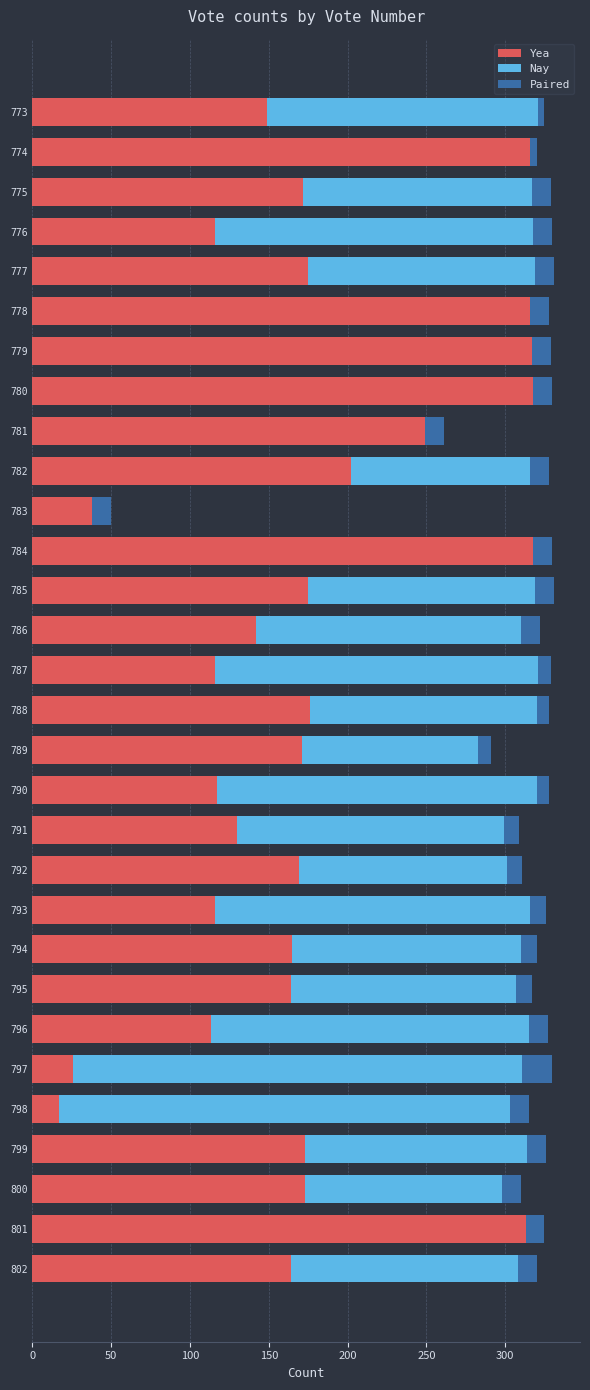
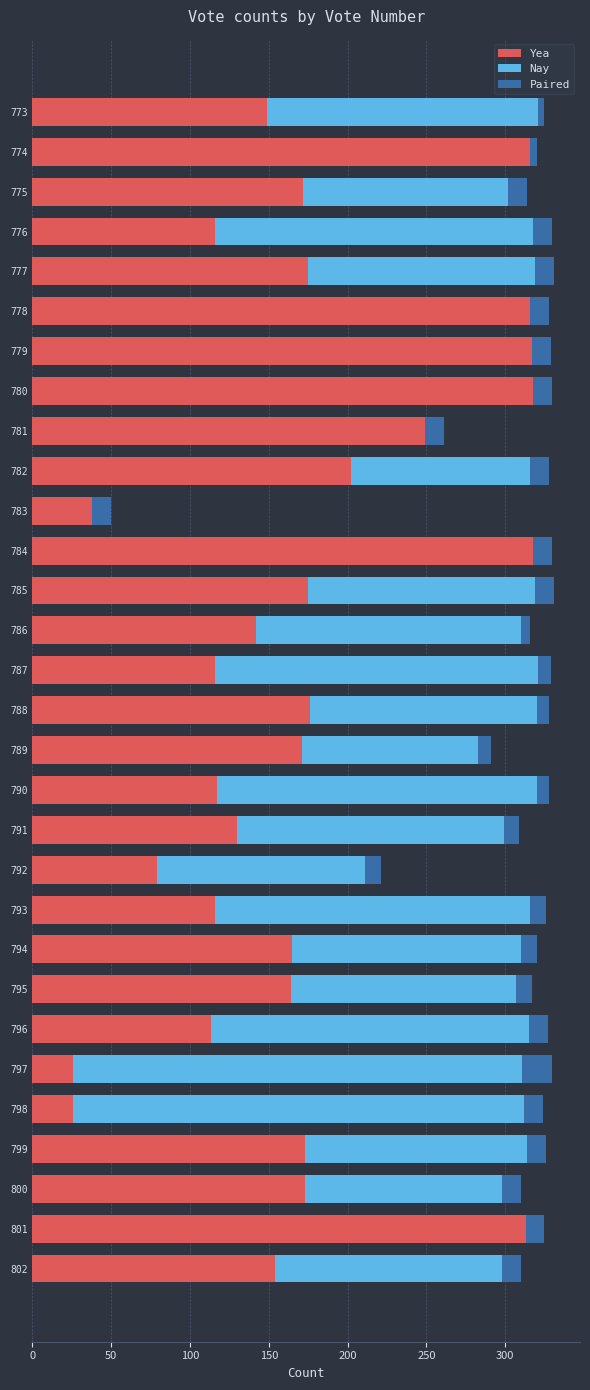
Nay, 775: 145 -> 130
Paired, 786: 12 -> 6
Yea, 792: 169 -> 79
Yea, 798: 17 -> 26
Yea, 802: 164 -> 154
